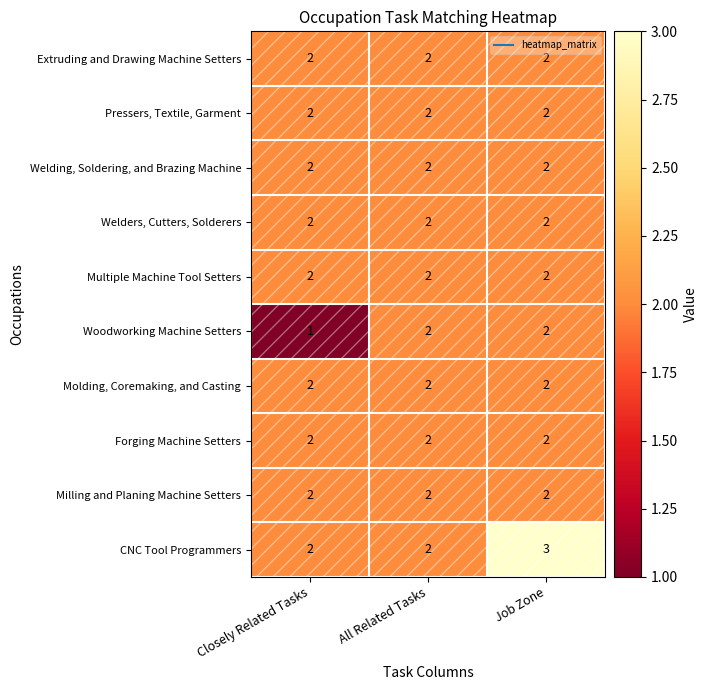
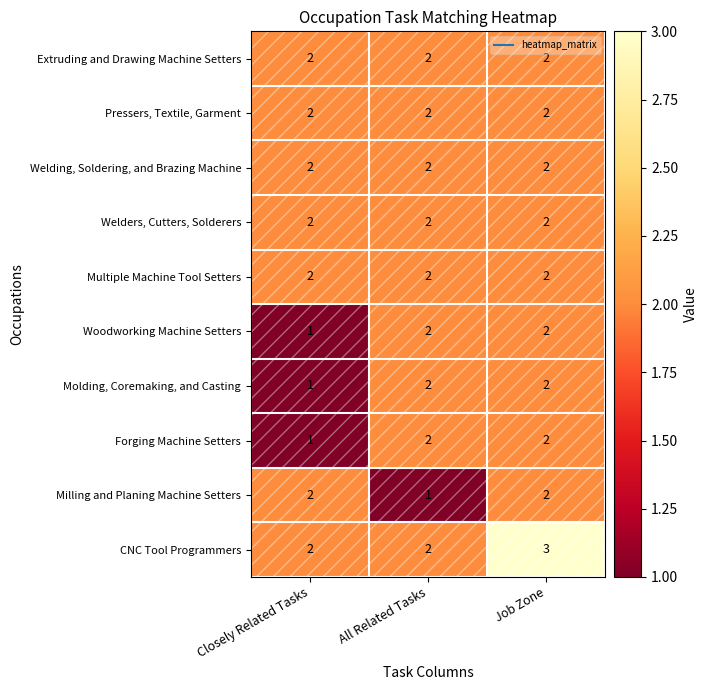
Molding, Coremaking, and Casting, Closely Related Tasks: 2 -> 1
Forging Machine Setters, Closely Related Tasks: 2 -> 1
Milling and Planing Machine Setters, All Related Tasks: 2 -> 1
